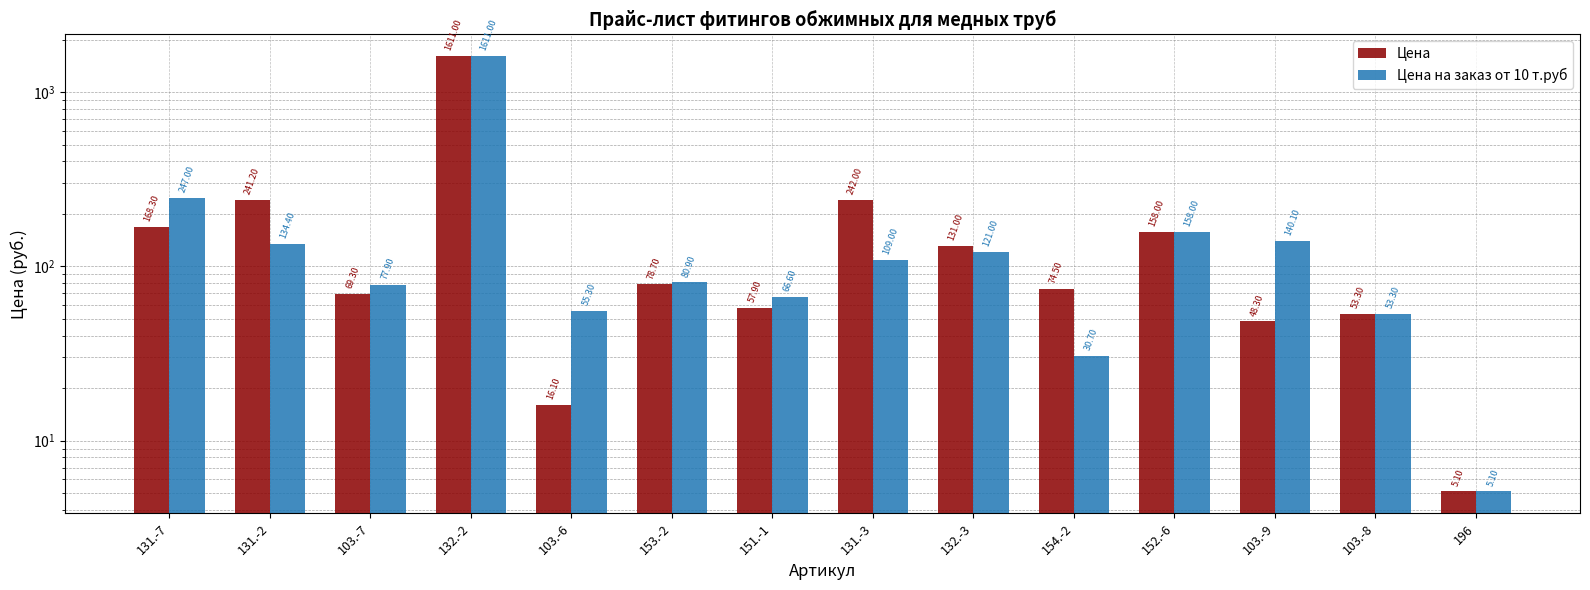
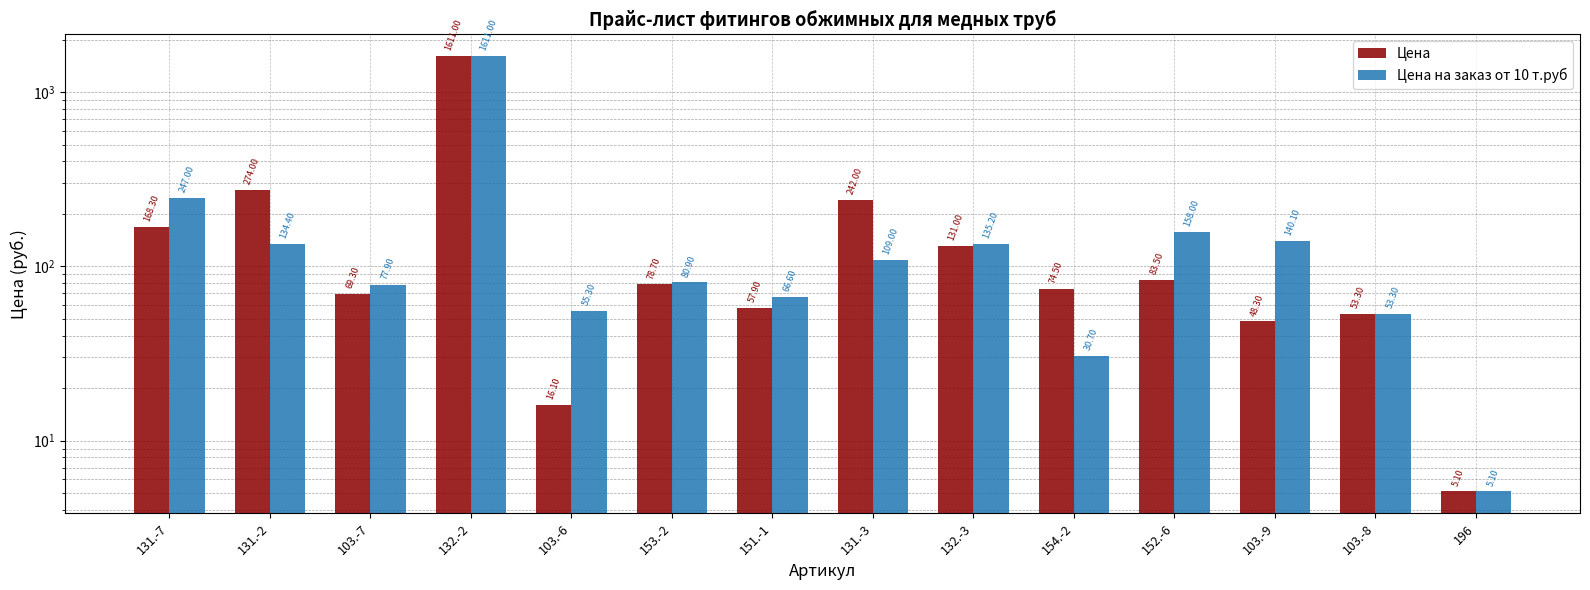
Цена, 131.-2: 241.20 -> 274.00
Цена на заказ от 10 т.руб, 132.-3: 121.00 -> 135.20
Цена, 152.-6: 158.00 -> 83.50
